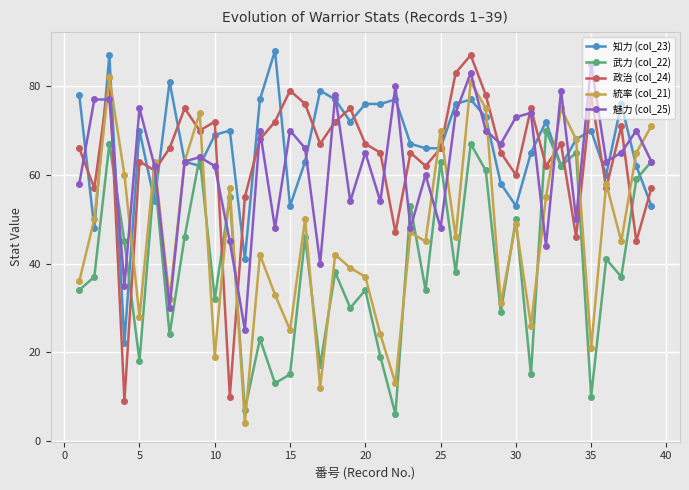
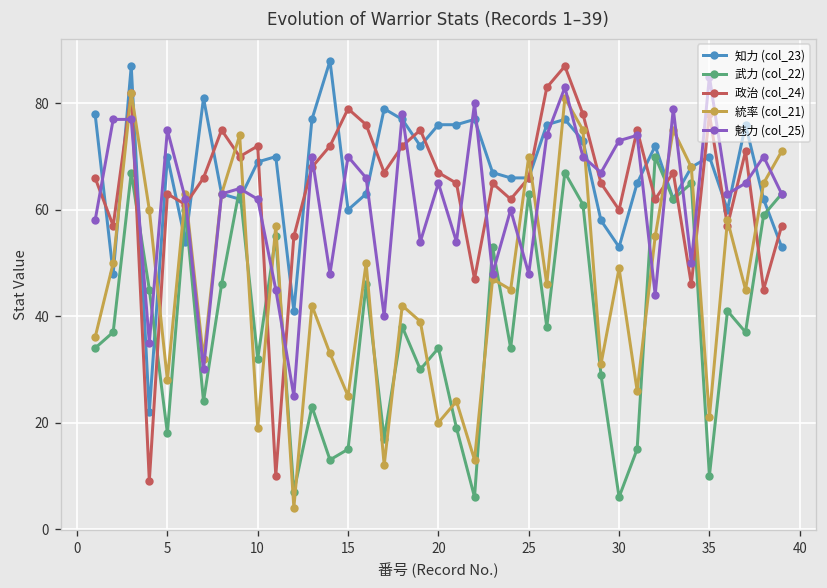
知力 (col_23), 15: 53 -> 60
統率 (col_21), 20: 37 -> 20
武力 (col_22), 30: 50 -> 6
